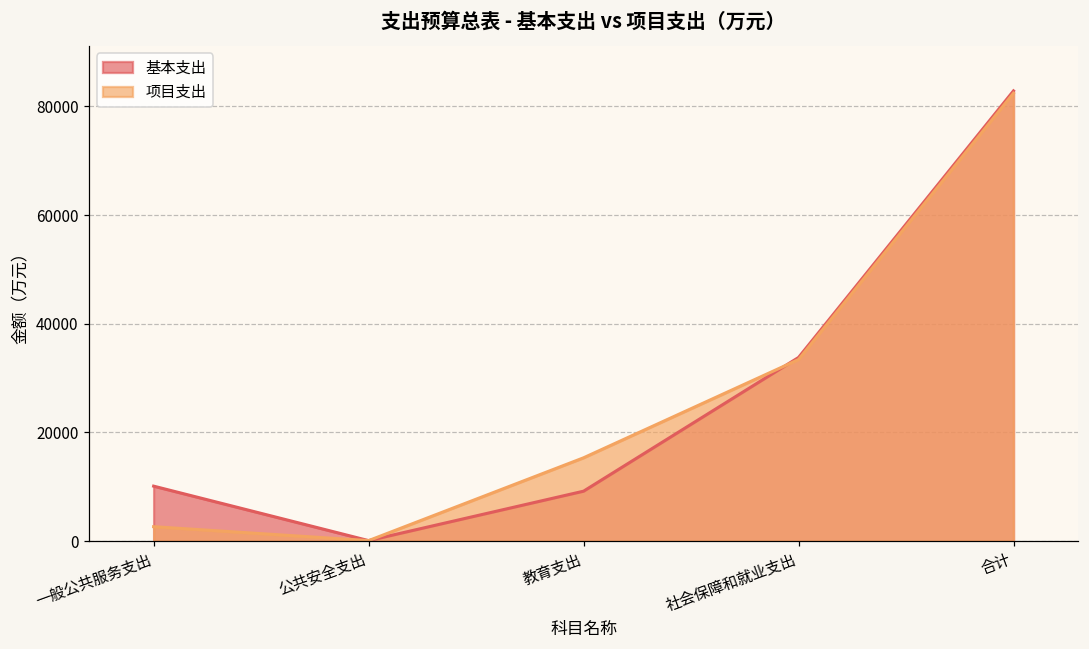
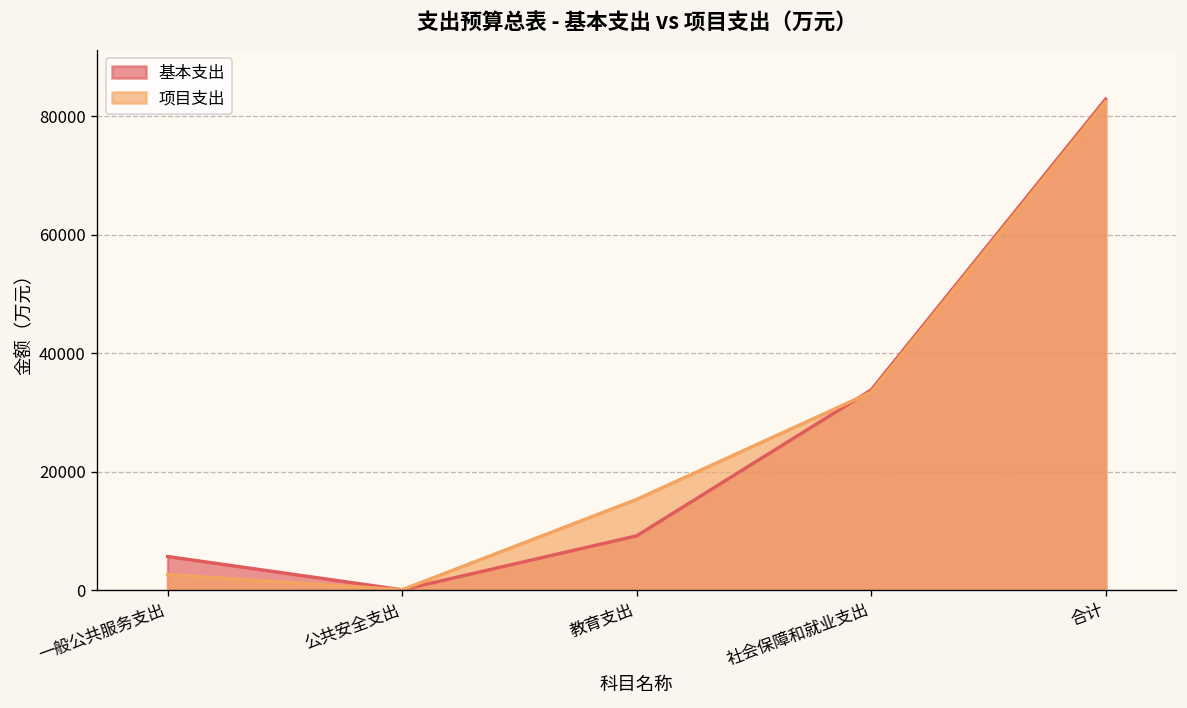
基本支出, 一般公共服务支出: 10000 -> 6000
